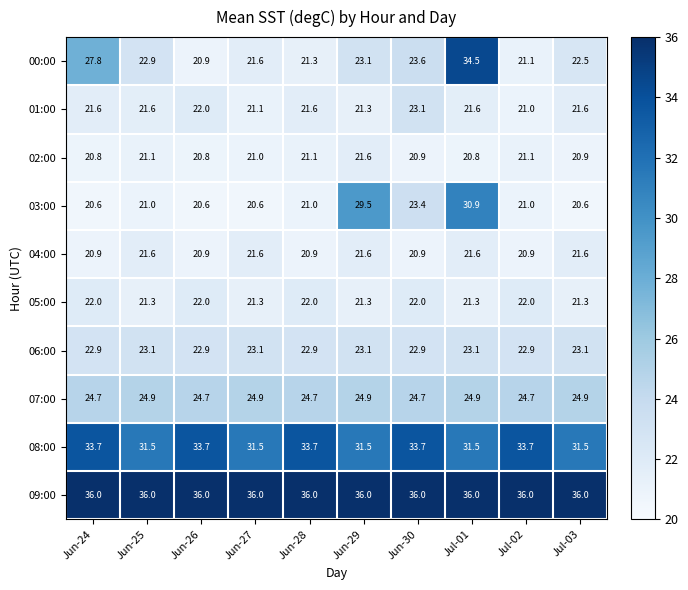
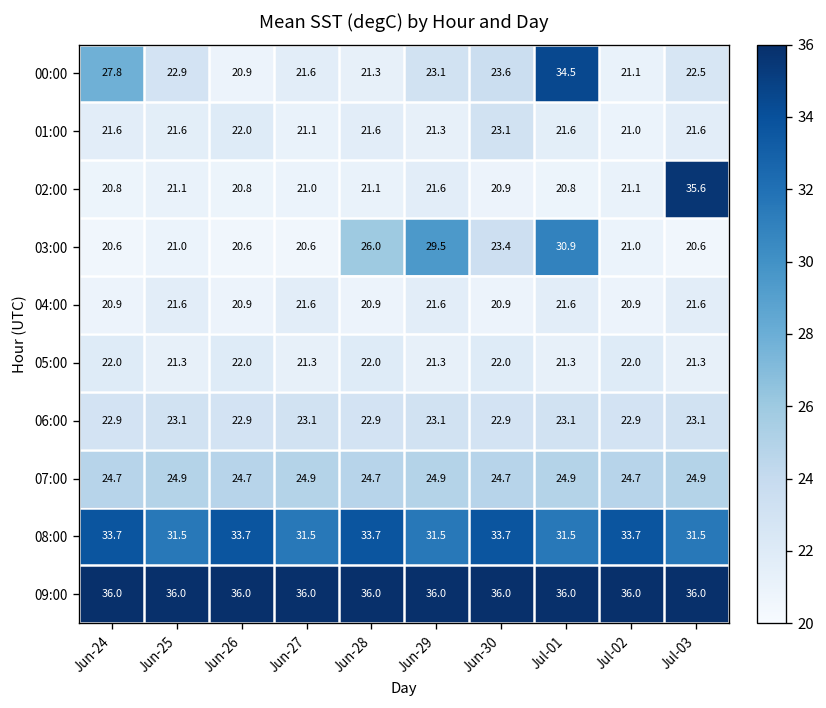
02:00, Jul-03: 20.9 -> 35.6
03:00, Jun-28: 21.0 -> 26.0
